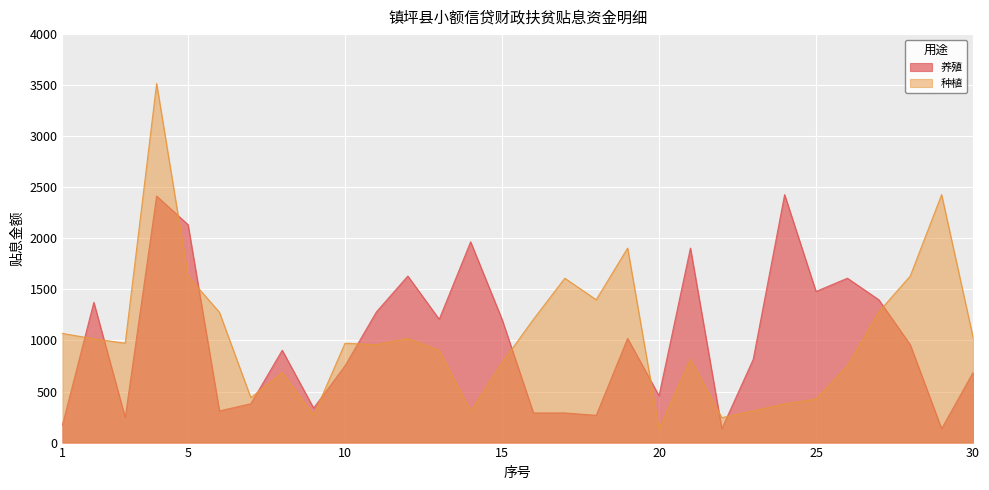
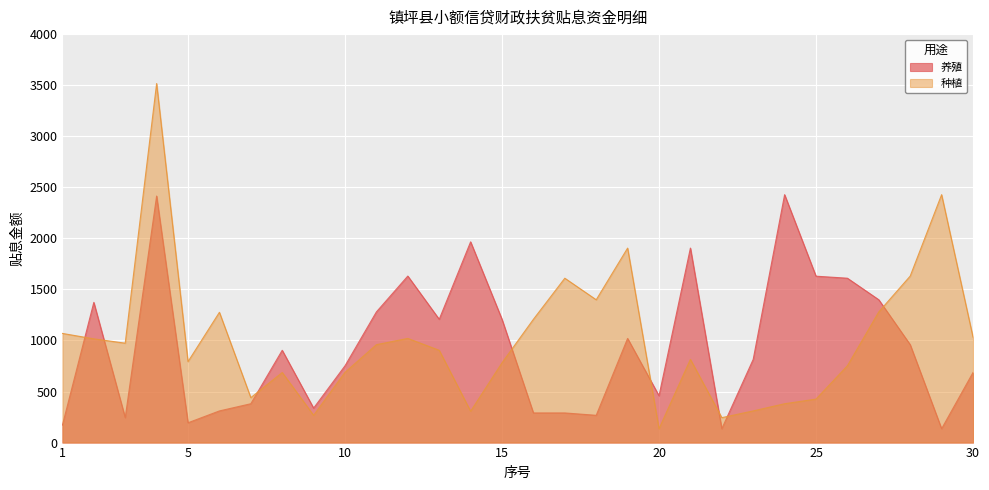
养殖, 5: 2130 -> 190
种植, 5: 1630 -> 790
种植, 10: 970 -> 690
养殖, 25: 1480 -> 1630
